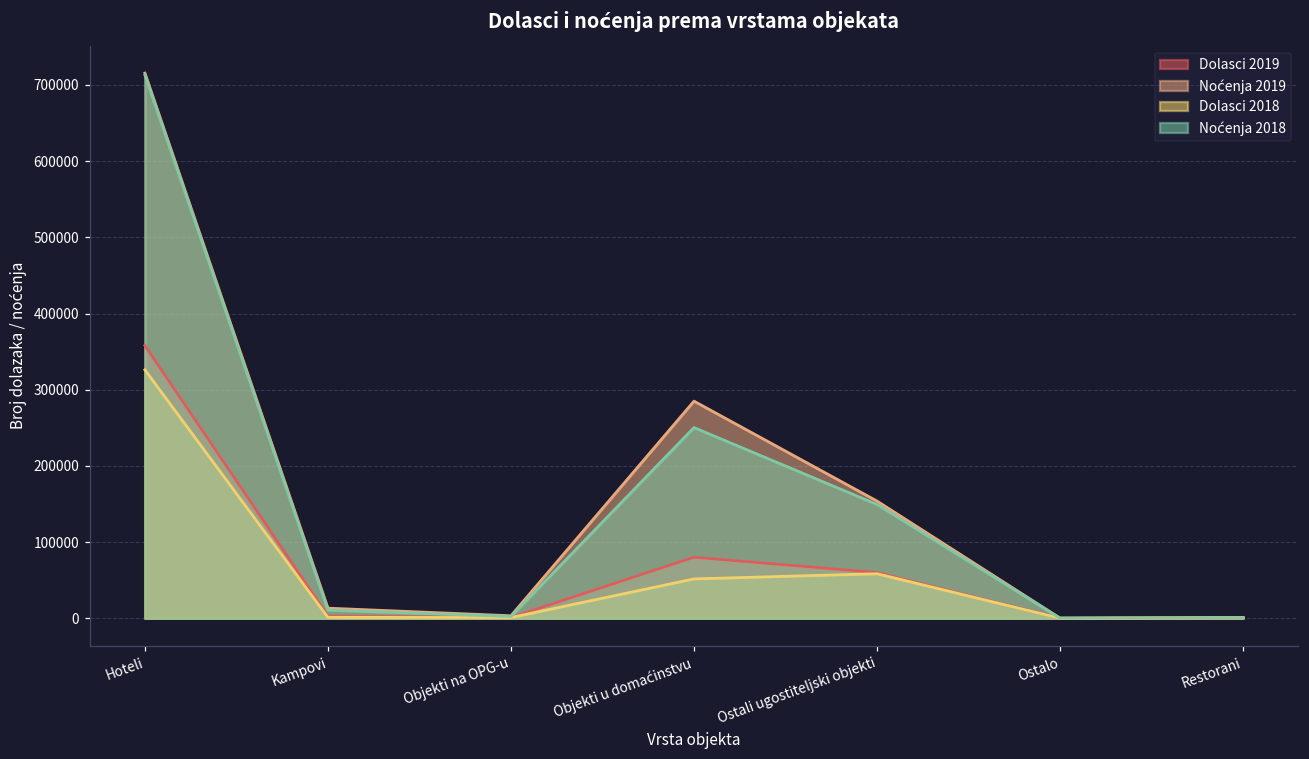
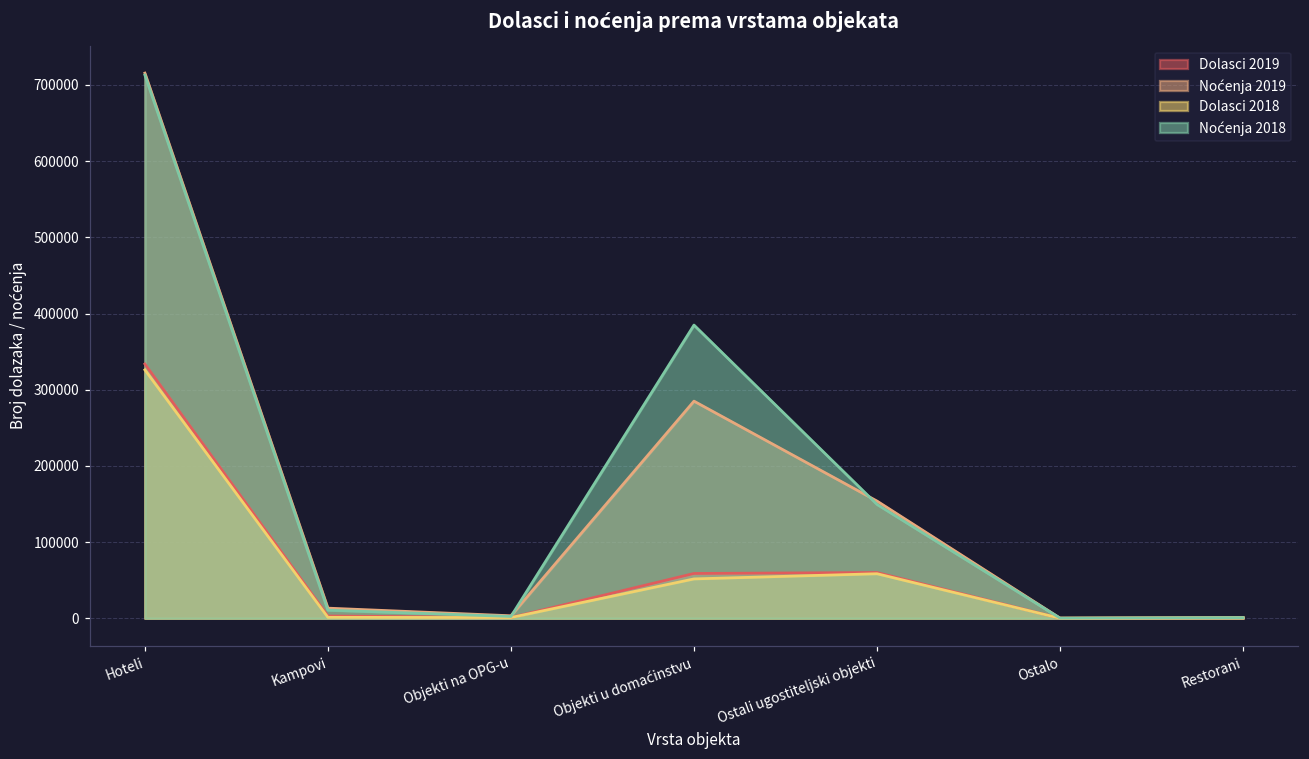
Dolasci 2019, Hoteli: 360000 -> 330000
Dolasci 2019, Objekti u domaćinstvu: 80000 -> 60000
Noćenja 2018, Objekti u domaćinstvu: 250000 -> 380000
